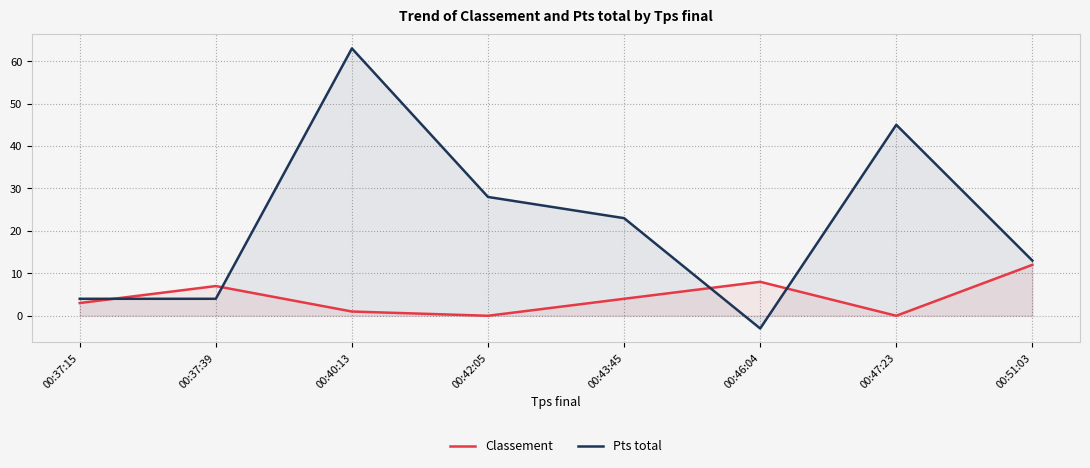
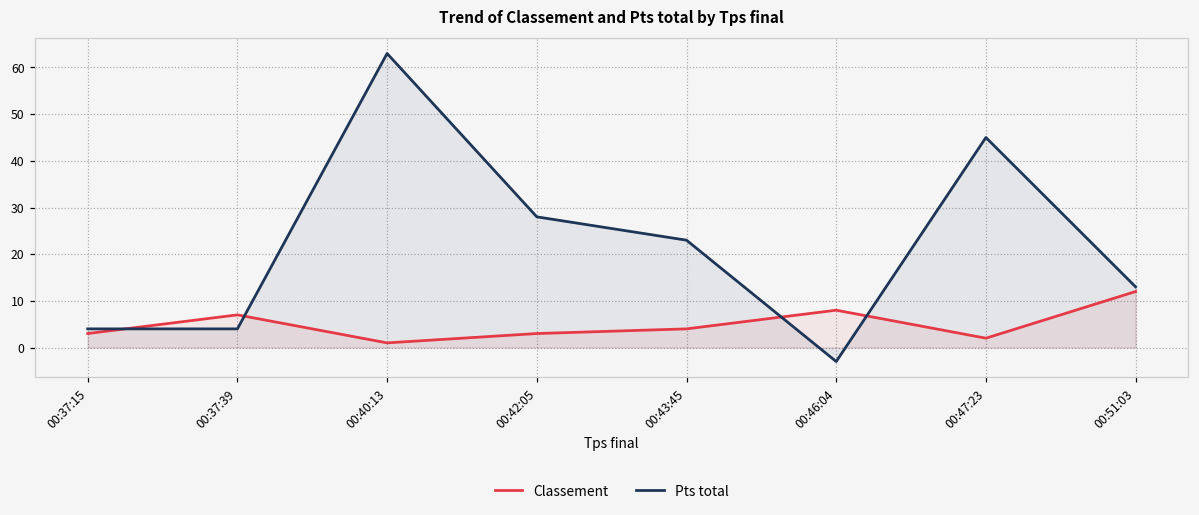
Classement, 00:42:05: 0 -> 3
Classement, 00:47:23: 0 -> 2
